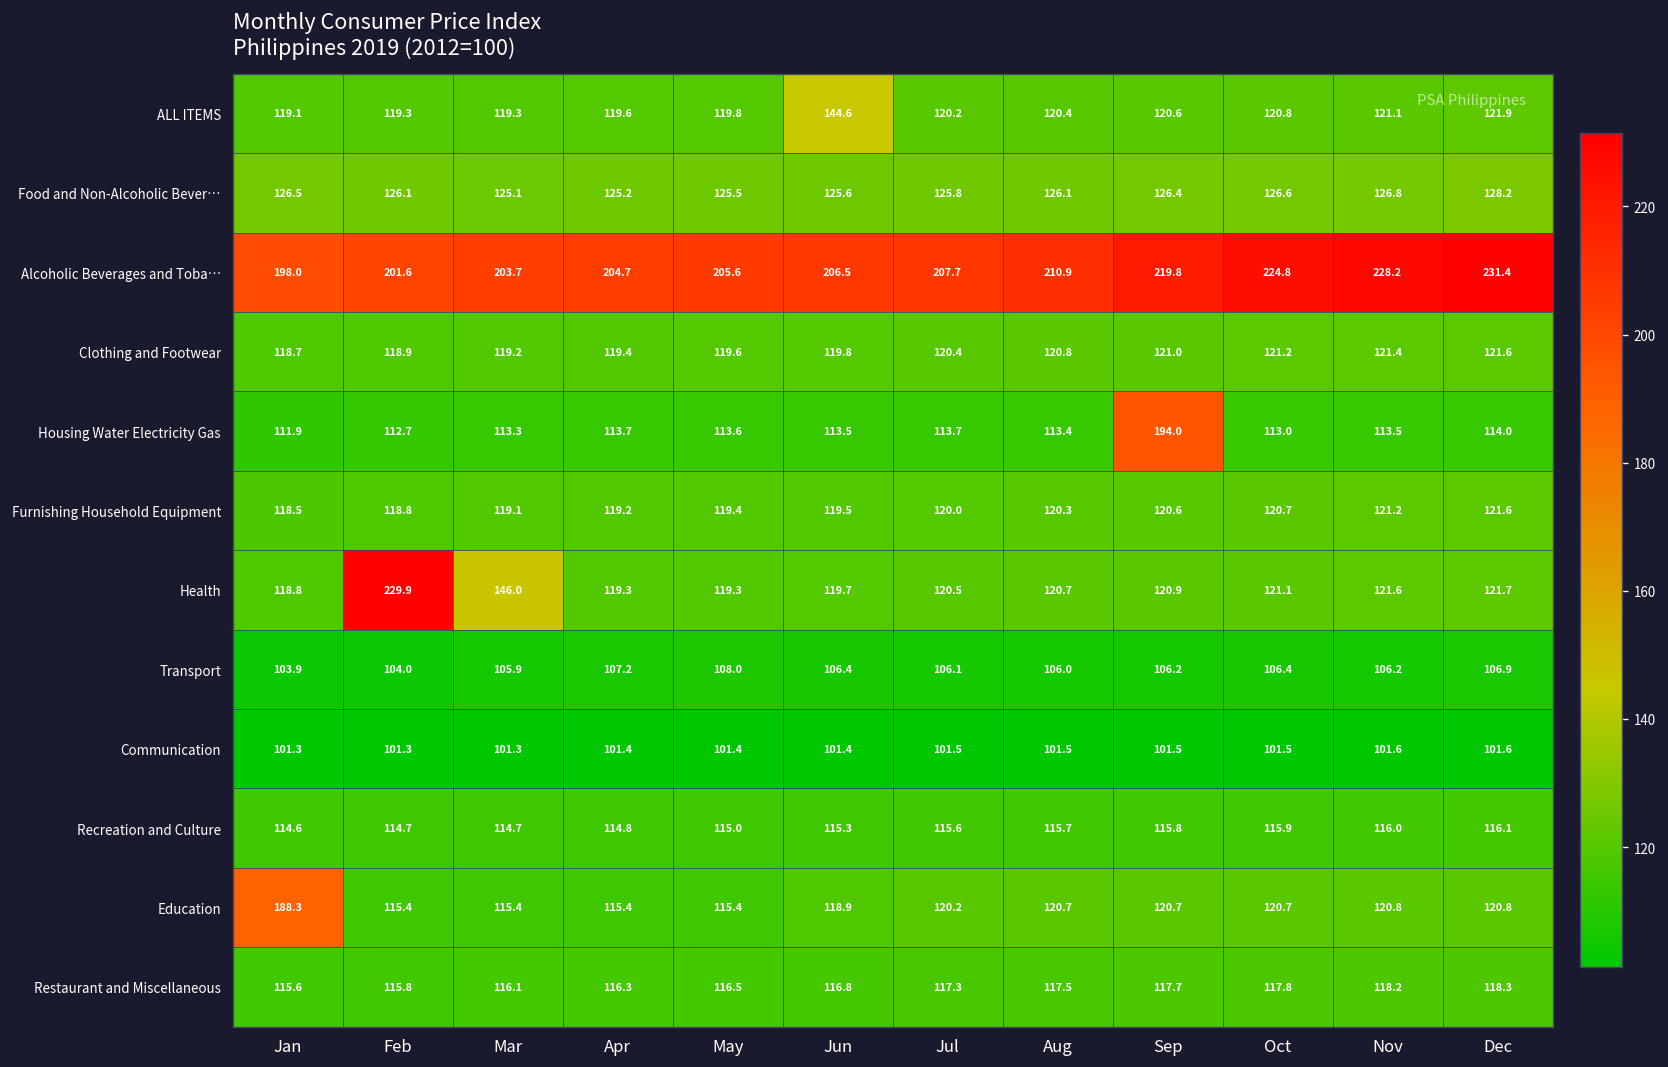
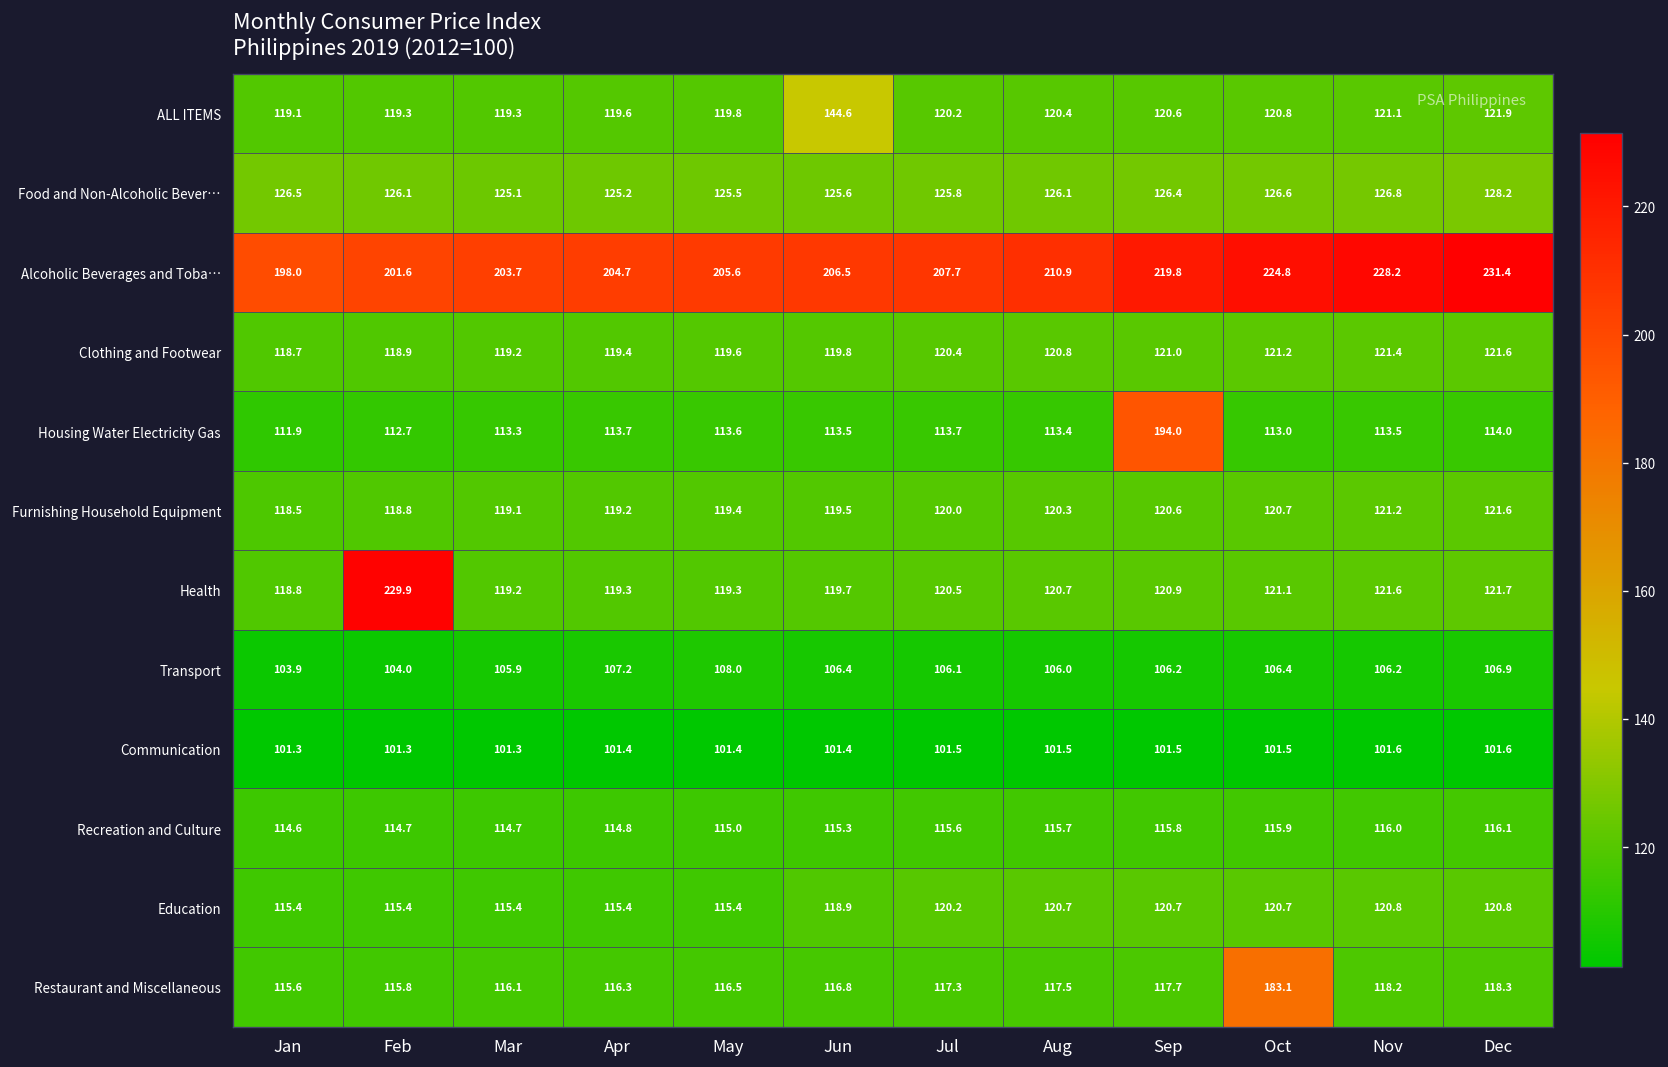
Health, Mar: 146.0 -> 119.2
Education, Jan: 188.3 -> 115.4
Restaurant and Miscellaneous, Oct: 117.8 -> 183.1
